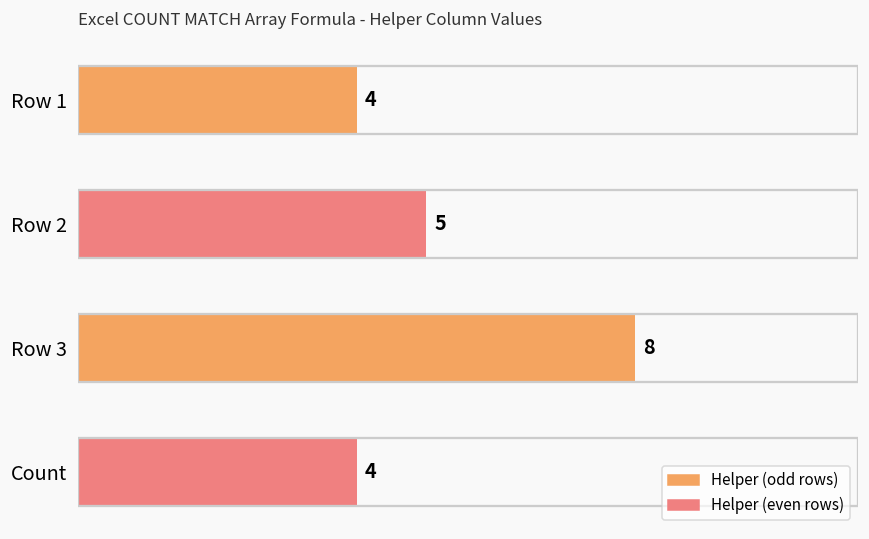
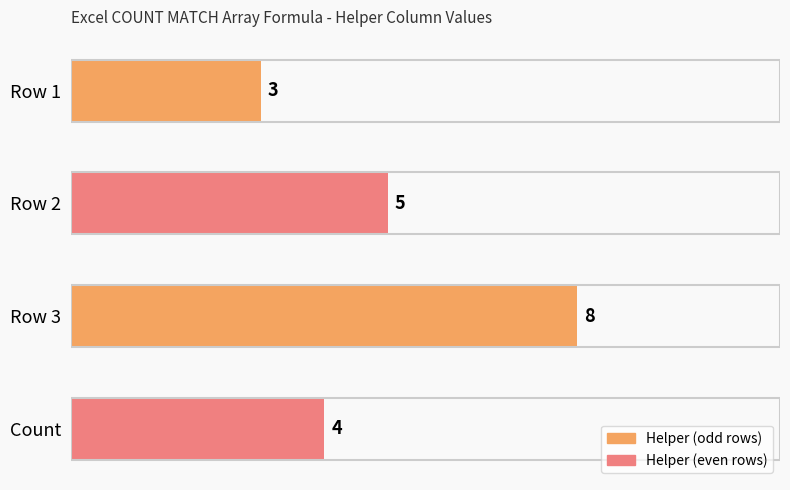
Row 1: 4 -> 3
